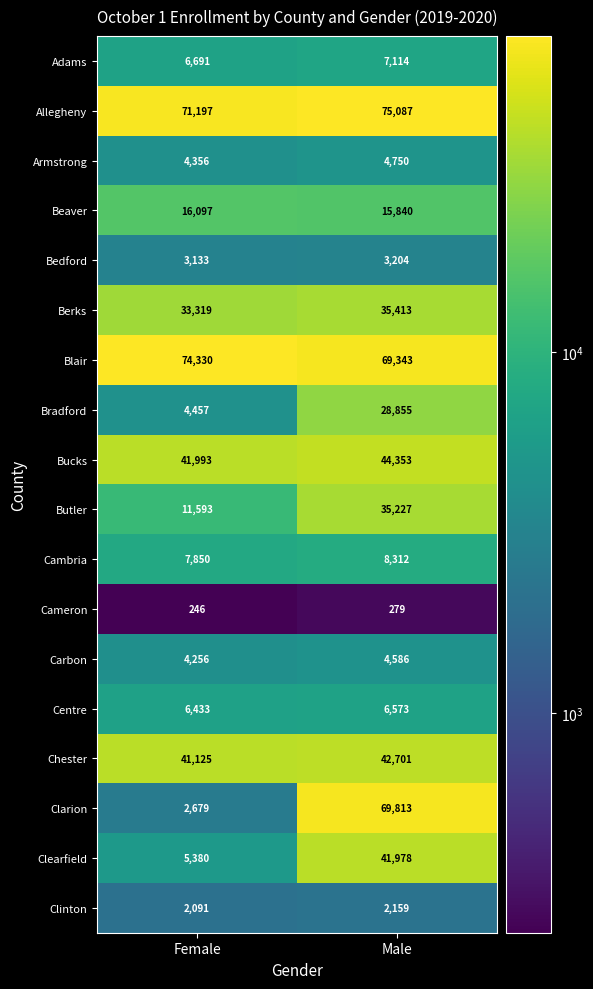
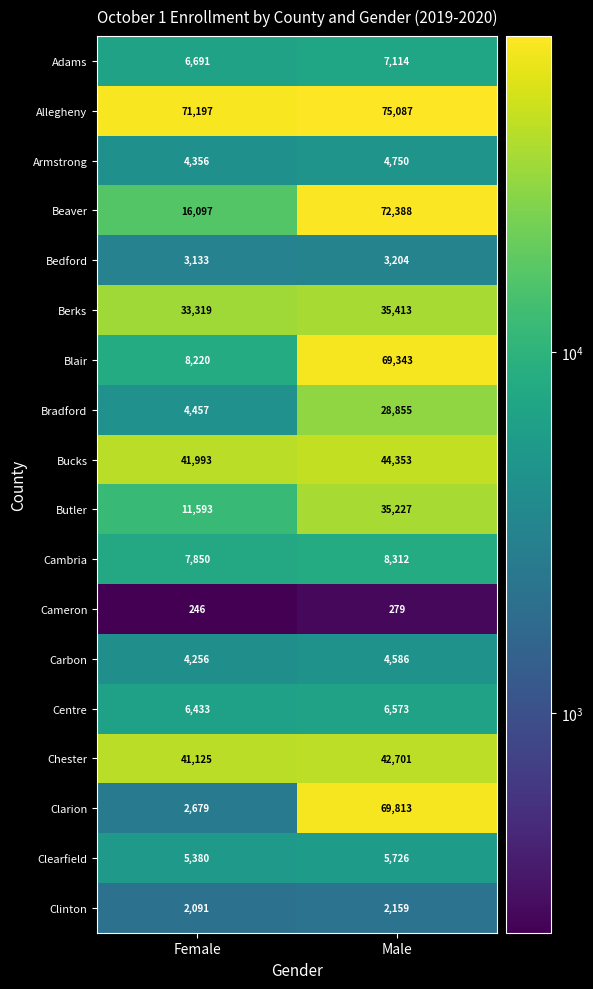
Beaver, Male: 15,840 -> 72,388
Blair, Female: 74,330 -> 8,220
Clearfield, Male: 41,978 -> 5,726
